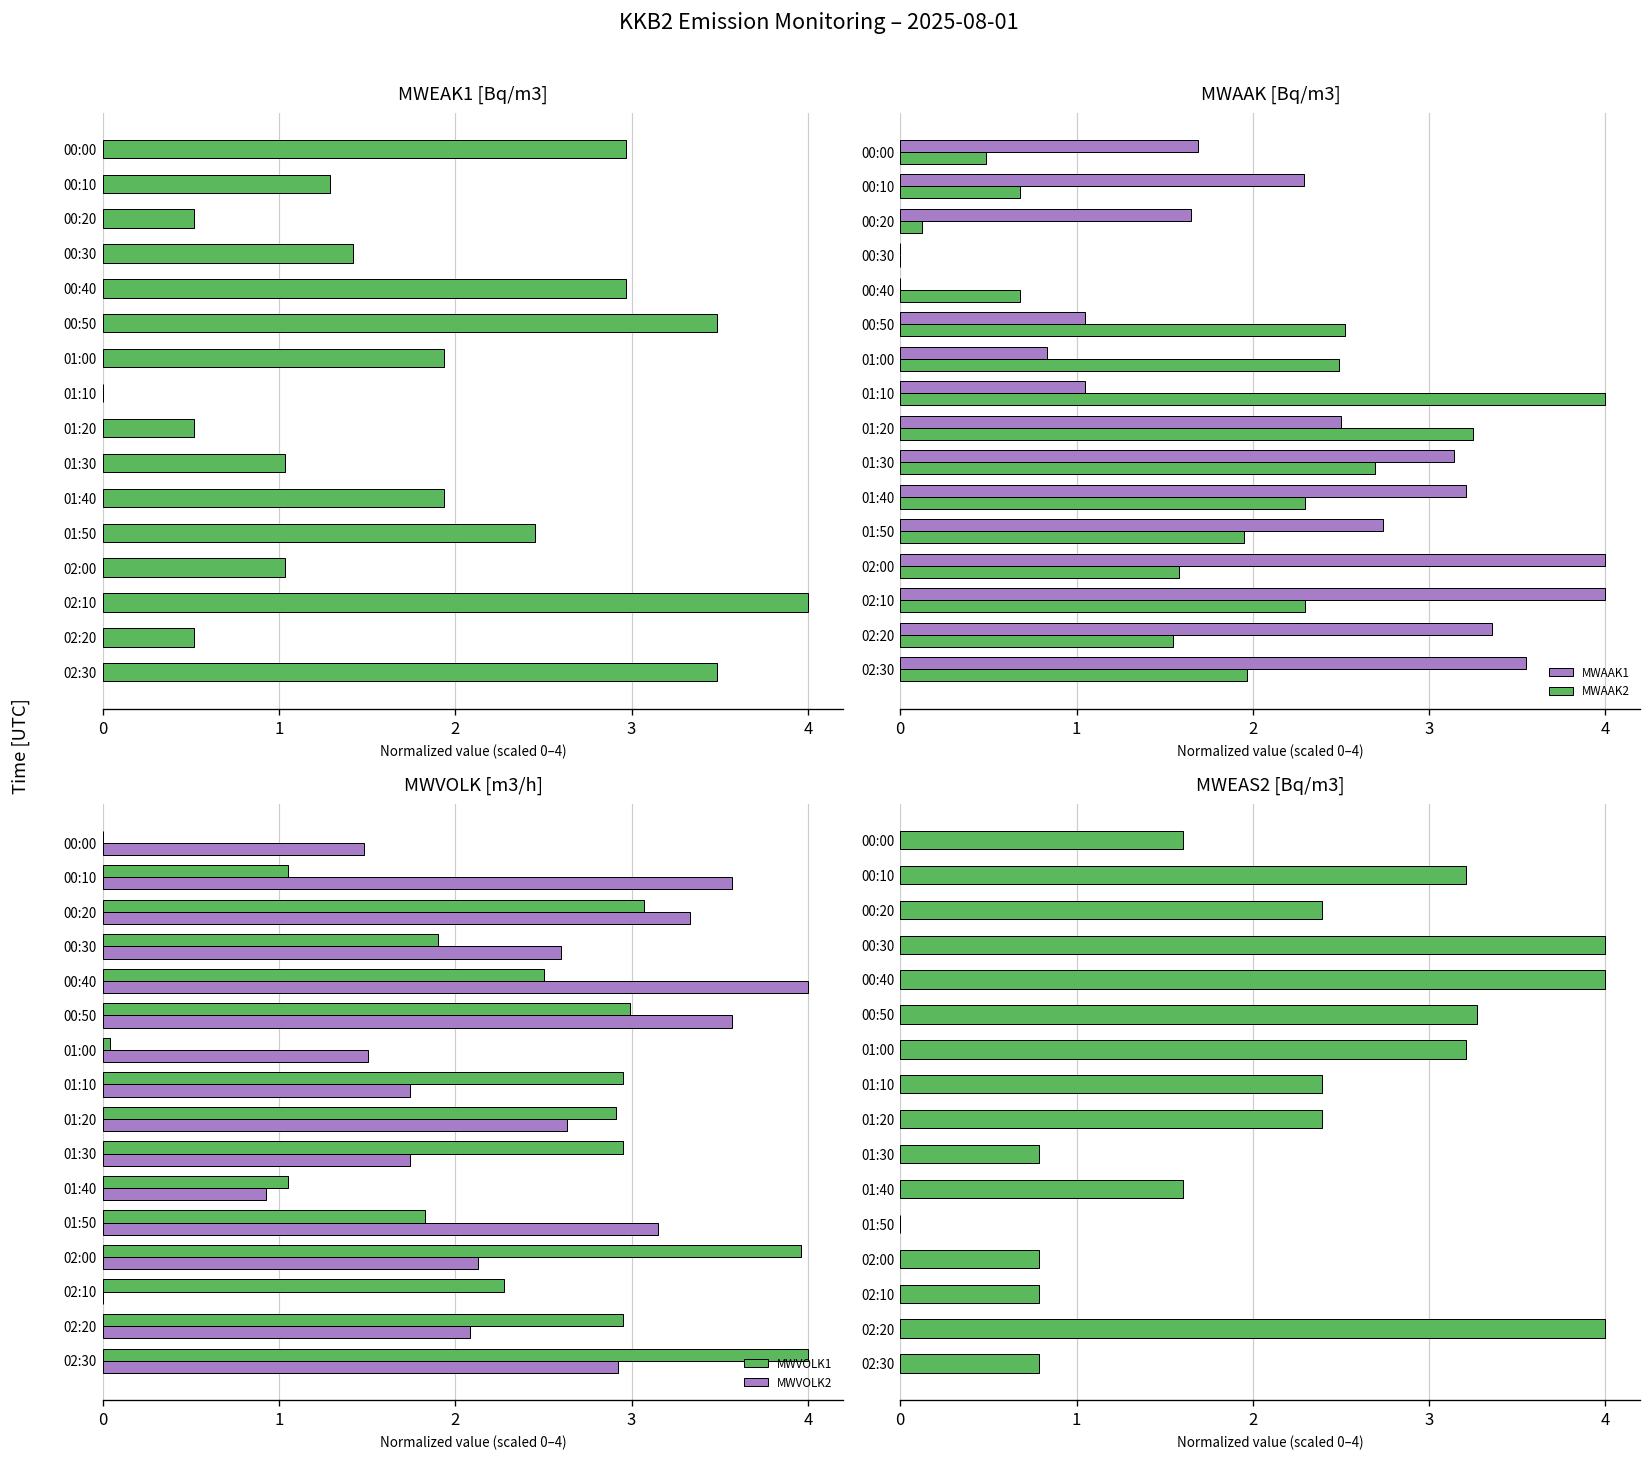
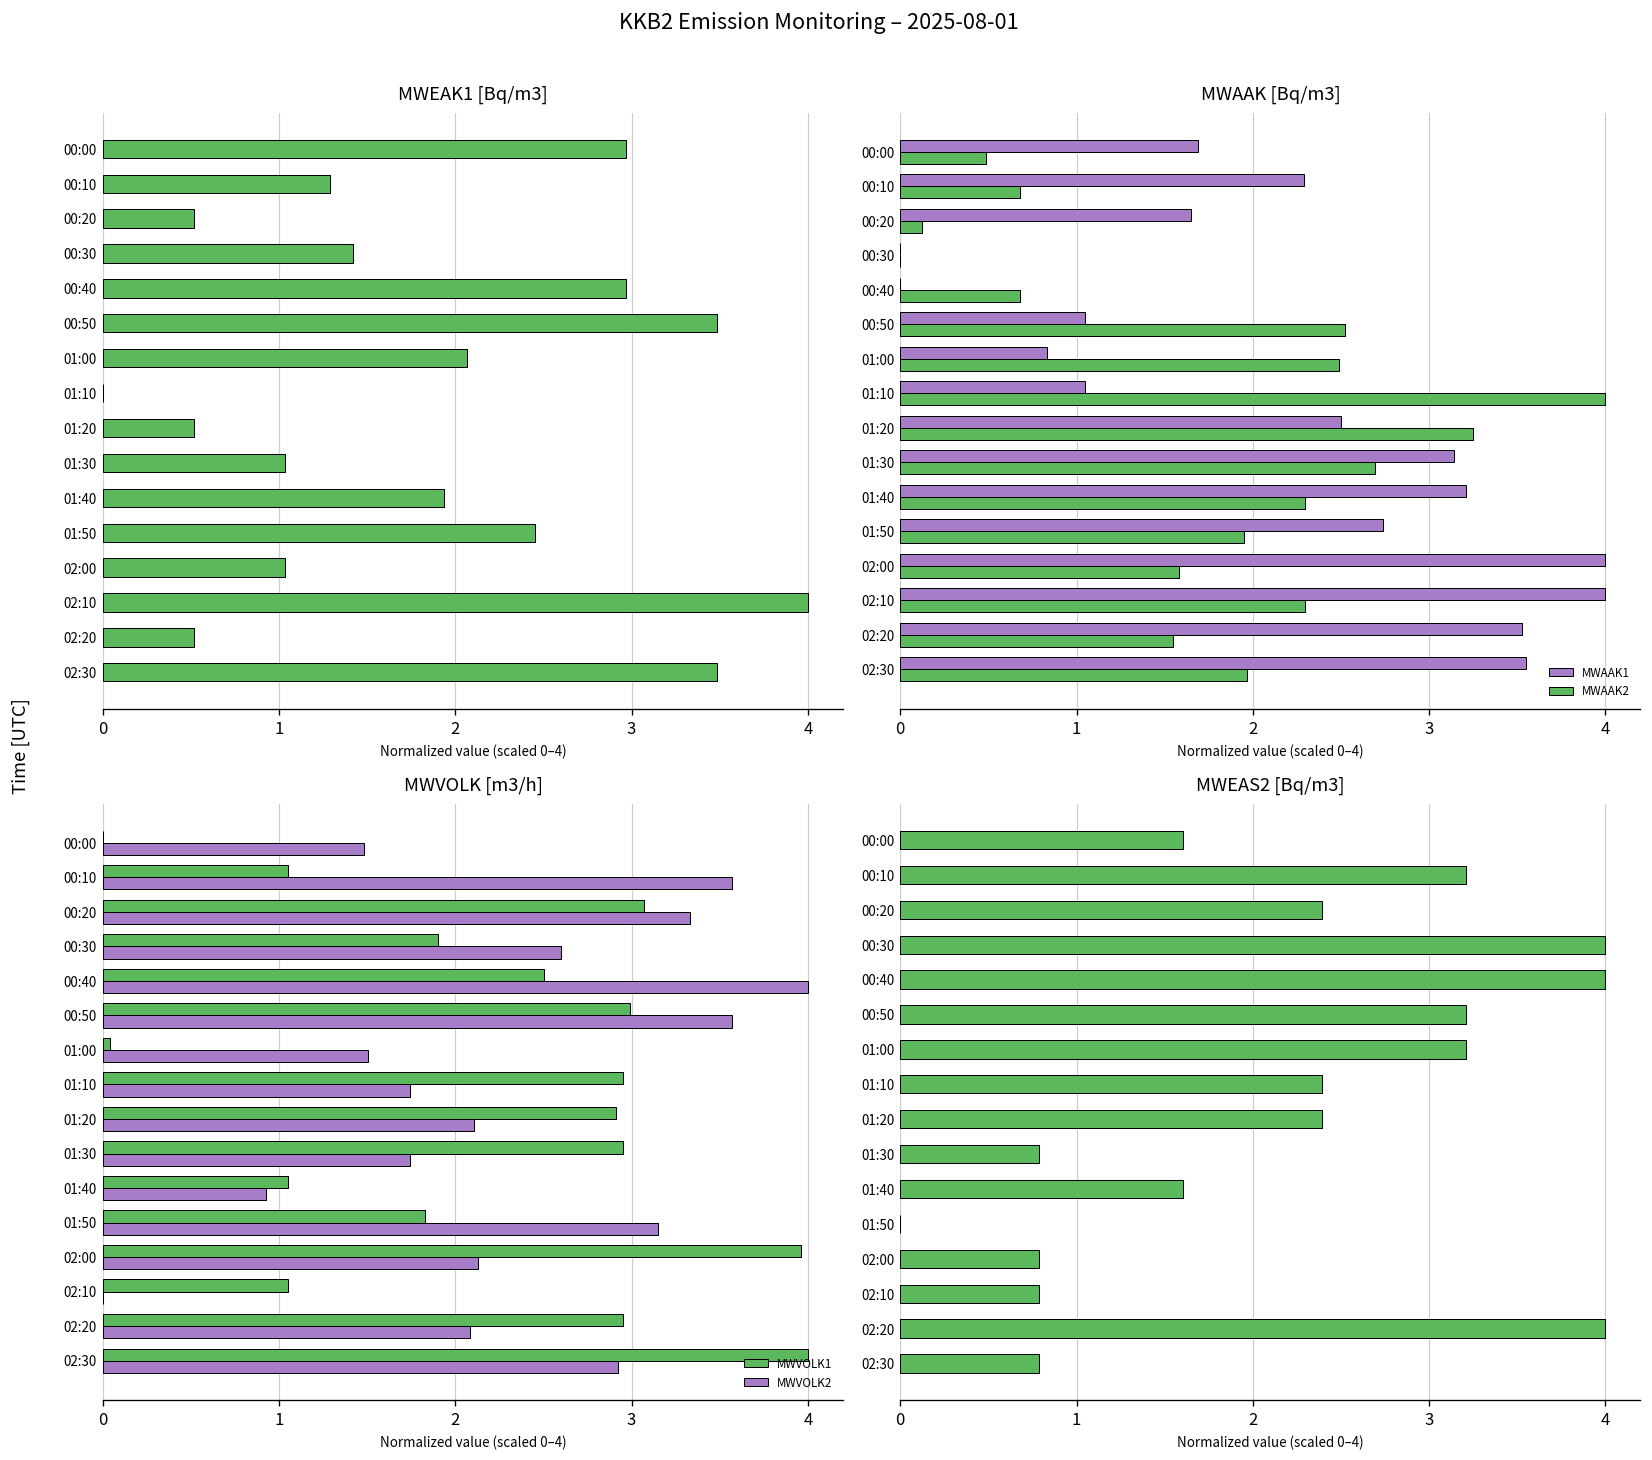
MWEAK1 [Bq/m3], 01:00: 1.94 -> 2.06
MWAAK [Bq/m3], MWAAK1, 02:20: 3.36 -> 3.53
MWVOLK [m3/h], MWVOLK2, 01:20: 2.63 -> 2.11
MWVOLK [m3/h], MWVOLK1, 02:10: 2.28 -> 1.05
MWEAS2 [Bq/m3], 00:50: 3.27 -> 3.21
